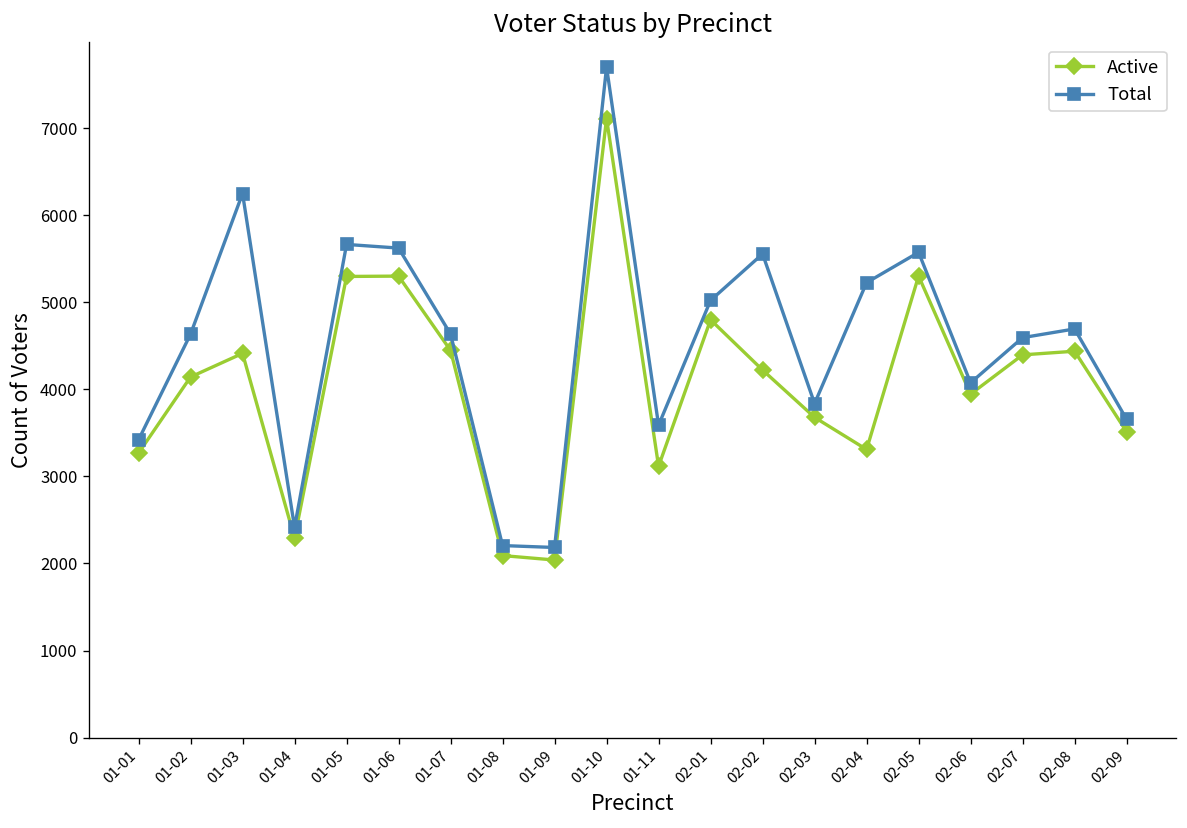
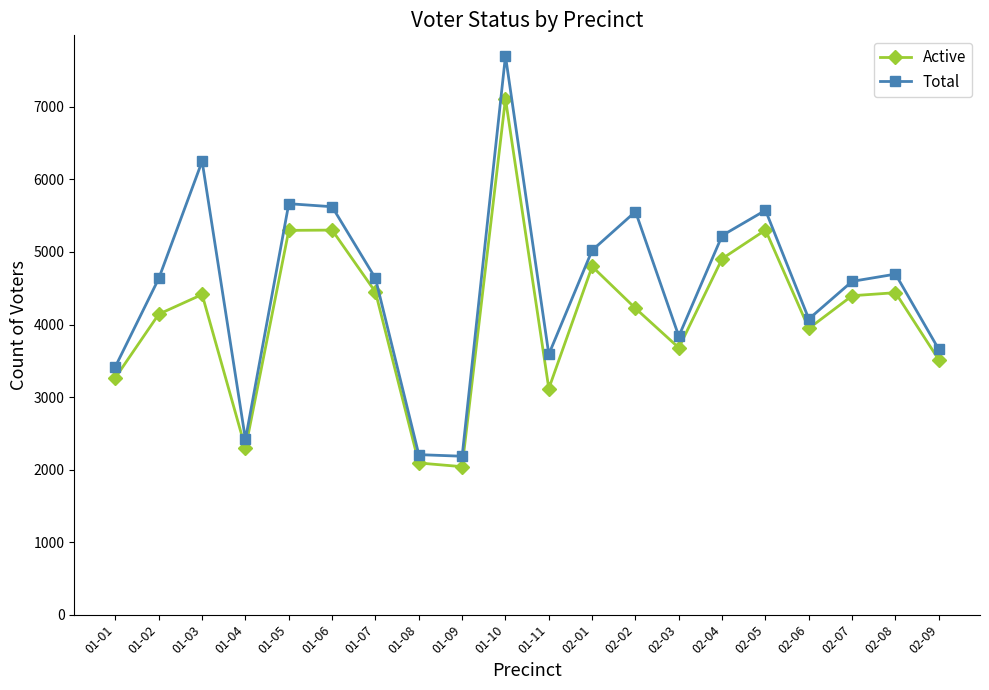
Active, 02-04: 3300 -> 4900
